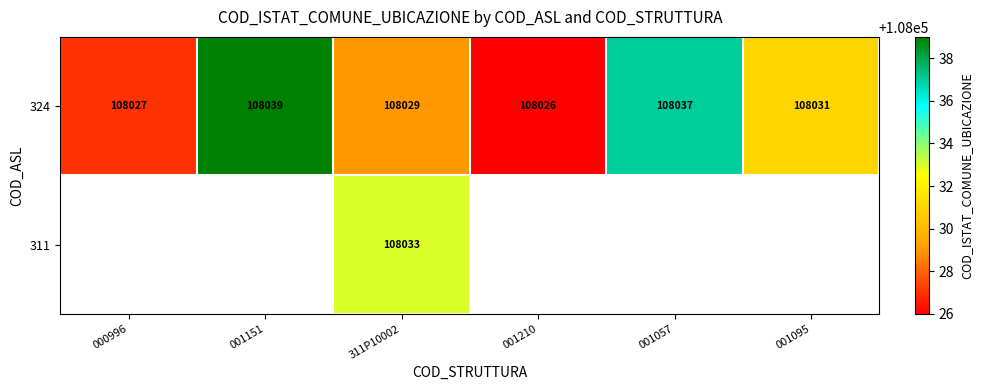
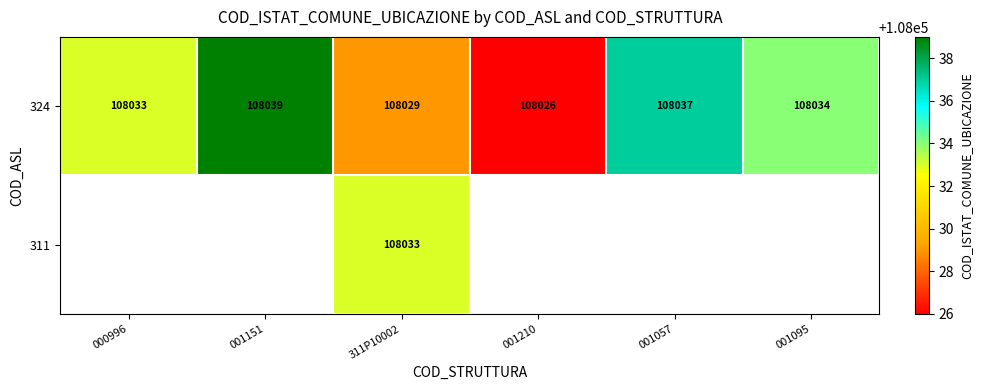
324, 000996: 108027 -> 108033
324, 001095: 108031 -> 108034
